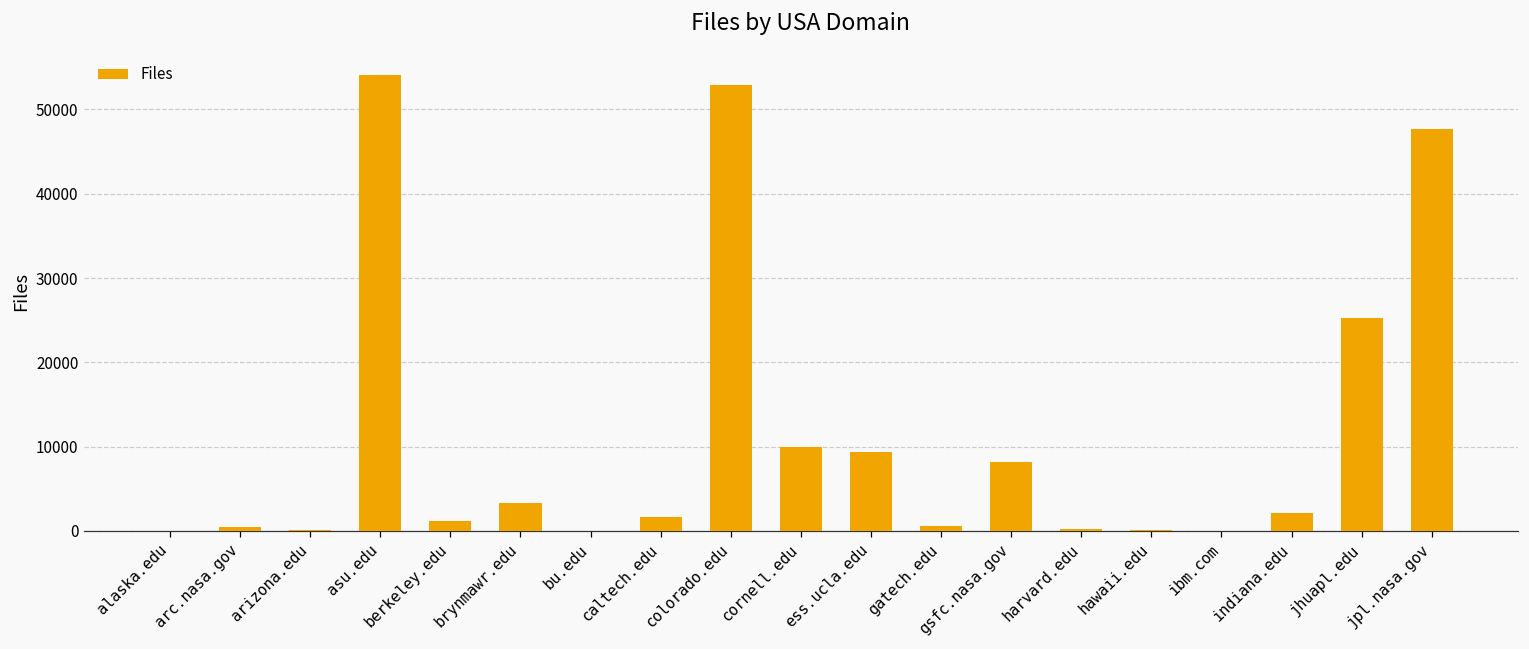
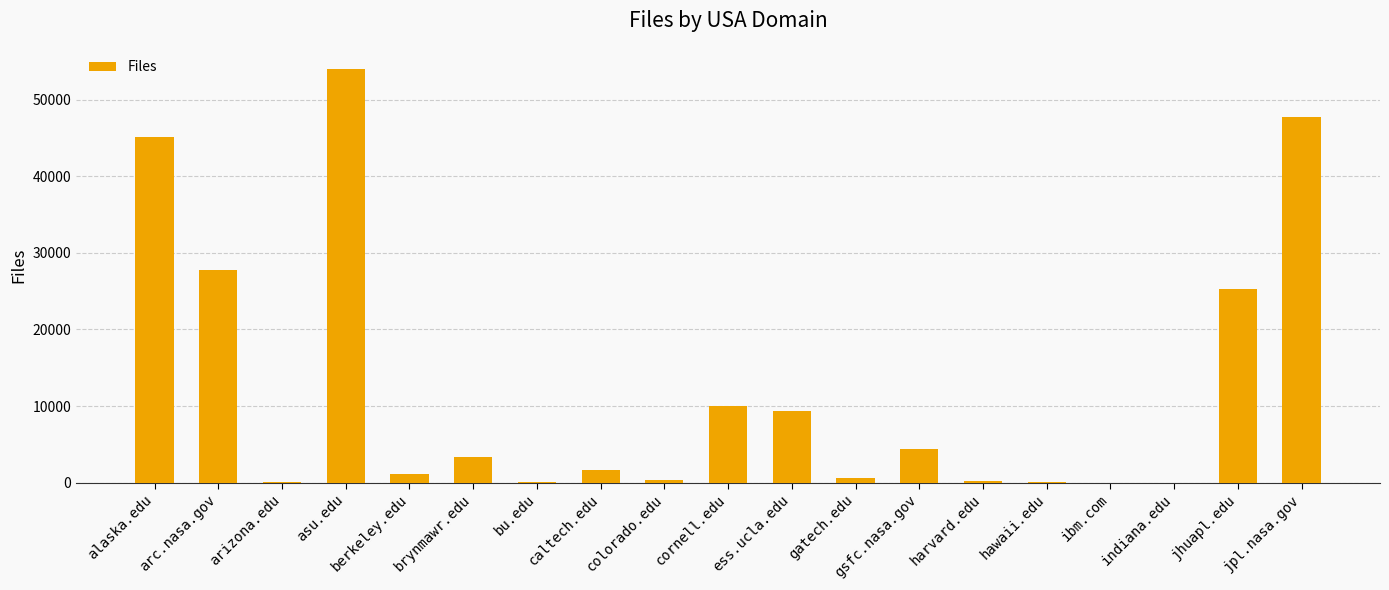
alaska.edu: 0 -> 45000
arc.nasa.gov: 1000 -> 28000
colorado.edu: 53000 -> 0
gsfc.nasa.gov: 8000 -> 4000
indiana.edu: 2000 -> 0
